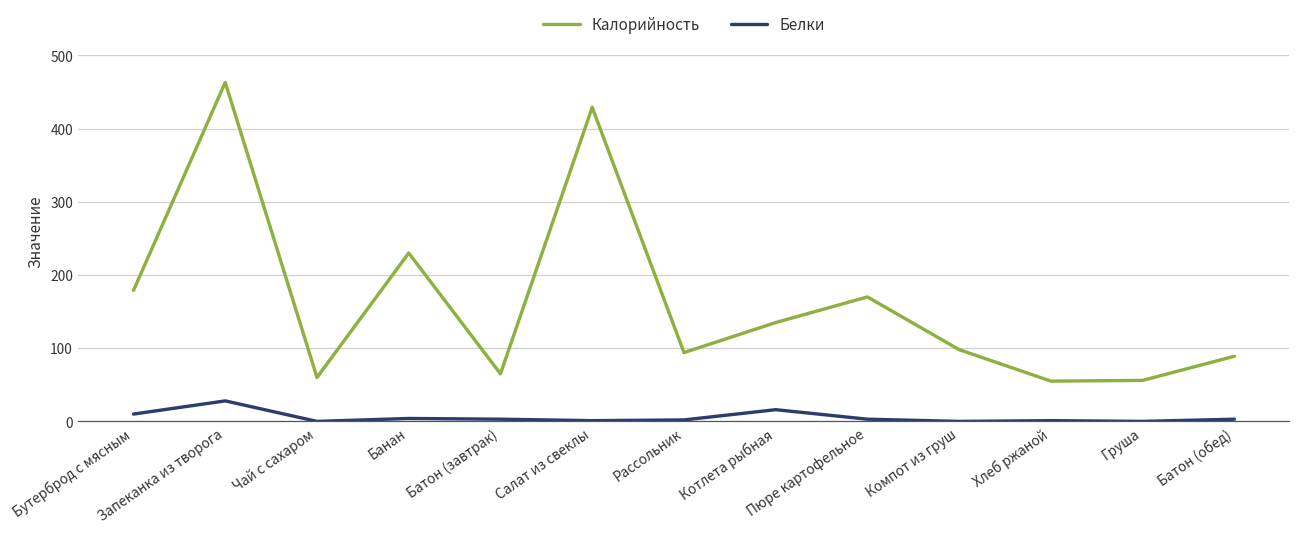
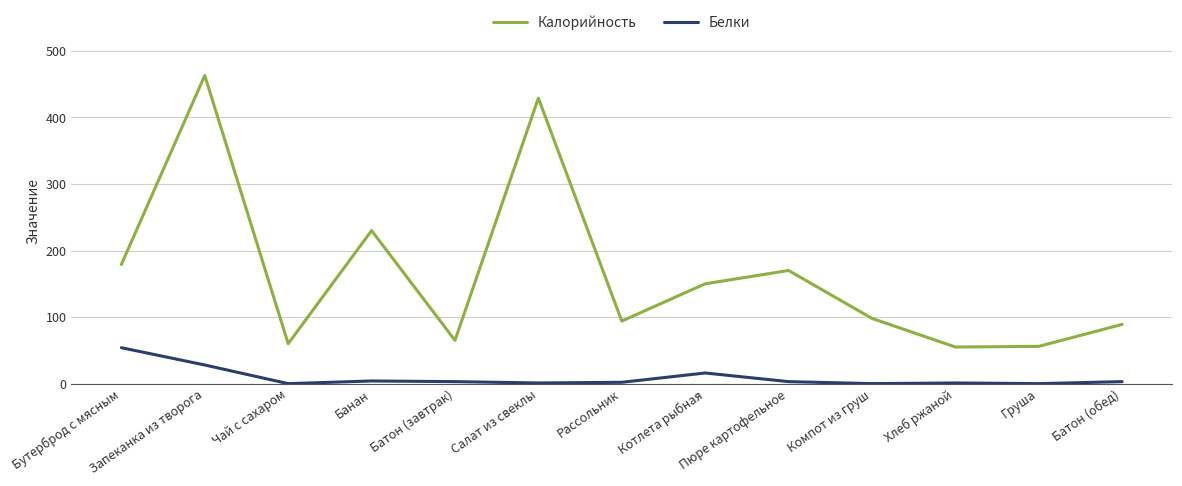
Белки, Бутерброд с мясным: 10 -> 50
Калорийность, Котлета рыбная: 140 -> 150
